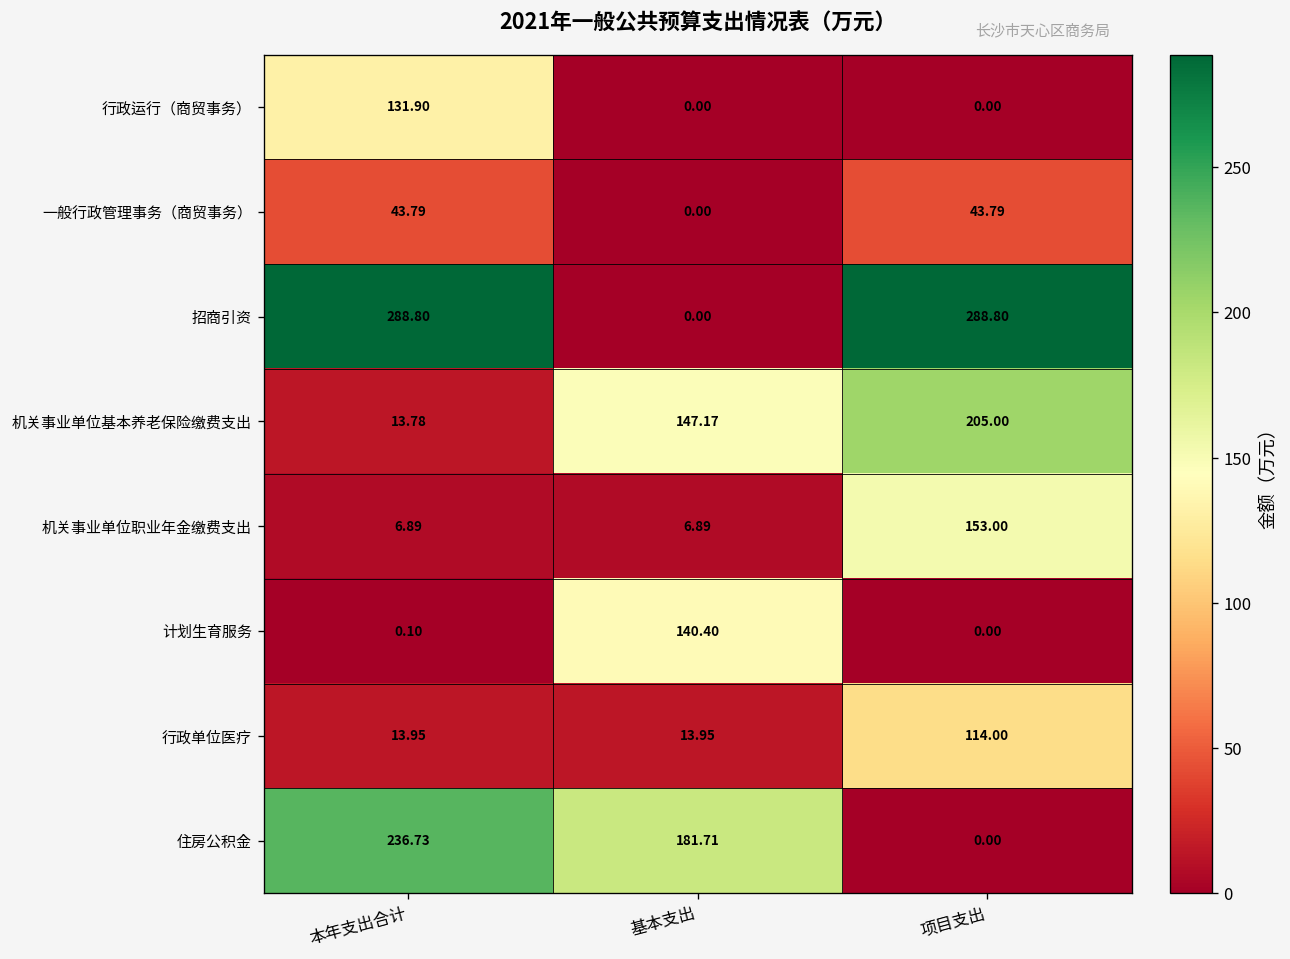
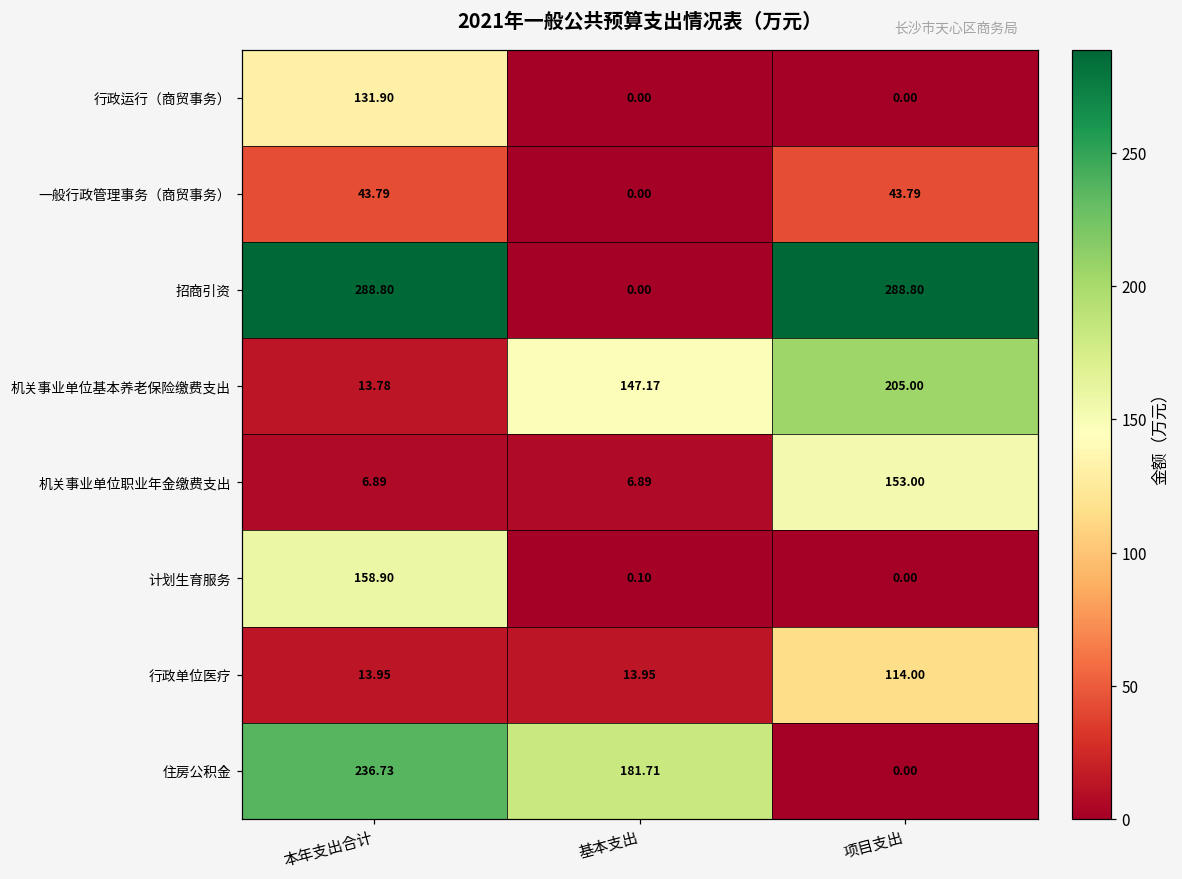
计划生育服务, 本年支出合计: 0.10 -> 158.90
计划生育服务, 基本支出: 140.40 -> 0.10
